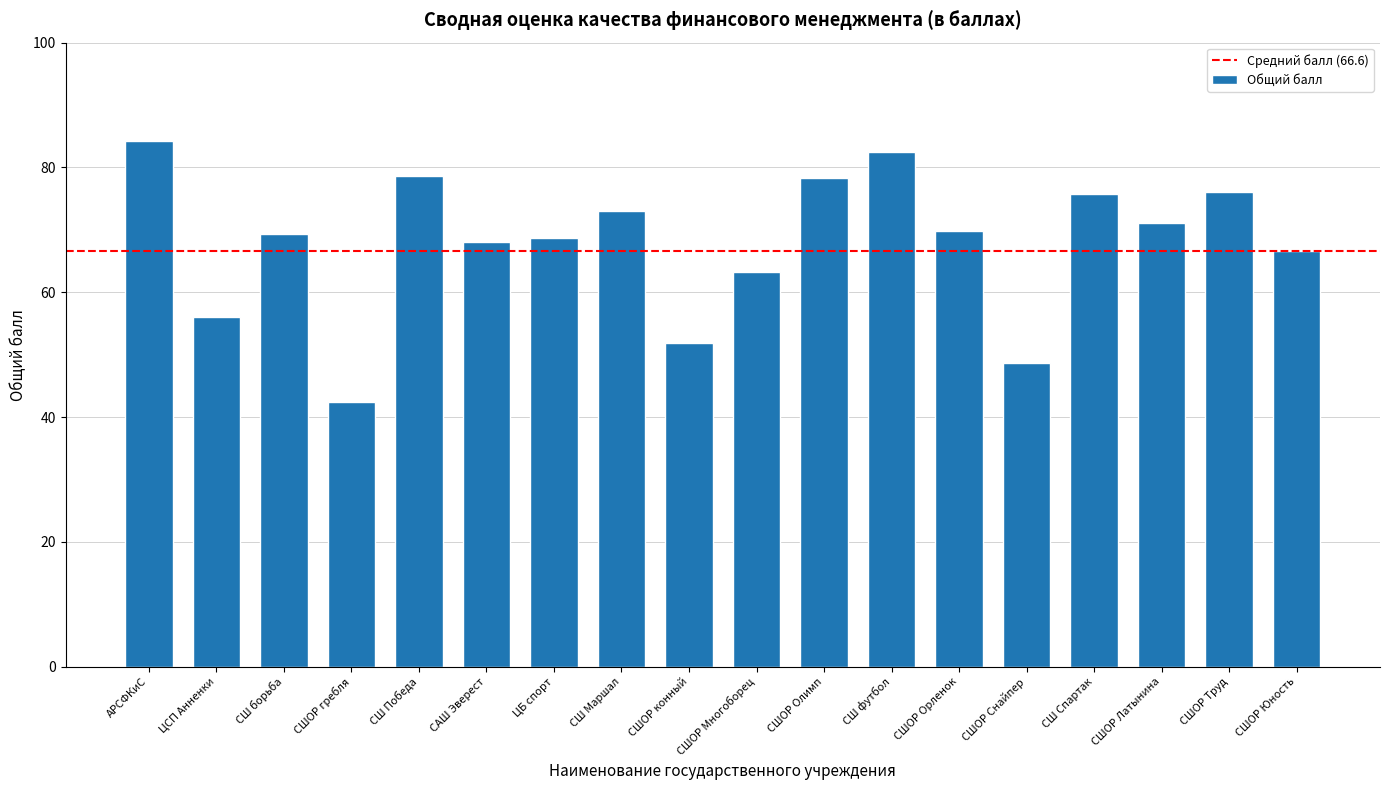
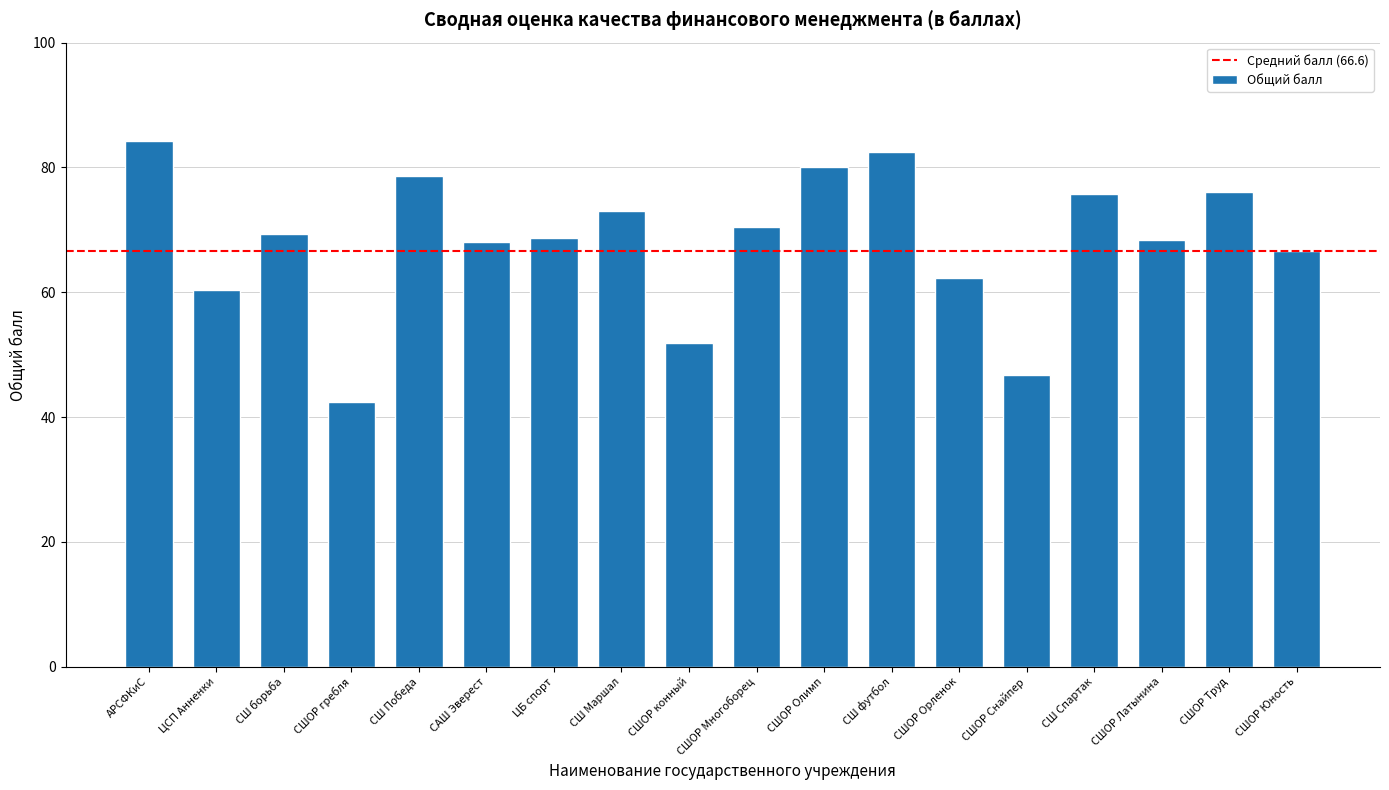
ЦСП Анненки: 56 -> 60
СШОР Многоборец: 63 -> 71
СШОР Олимп: 78 -> 80
СШОР Орленок: 70 -> 62
СШОР Снайпер: 49 -> 47
СШОР Латынина: 71 -> 68
